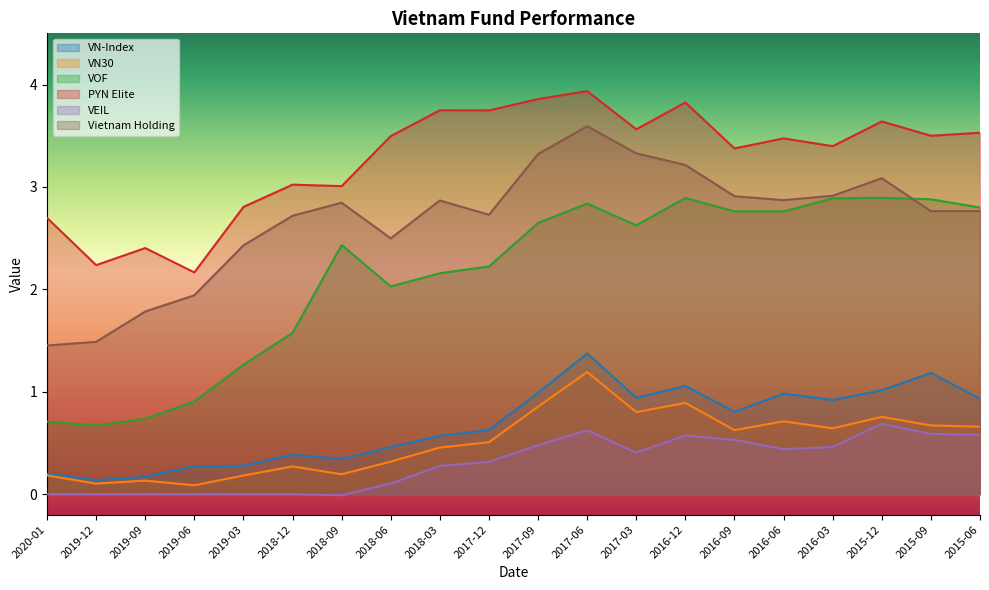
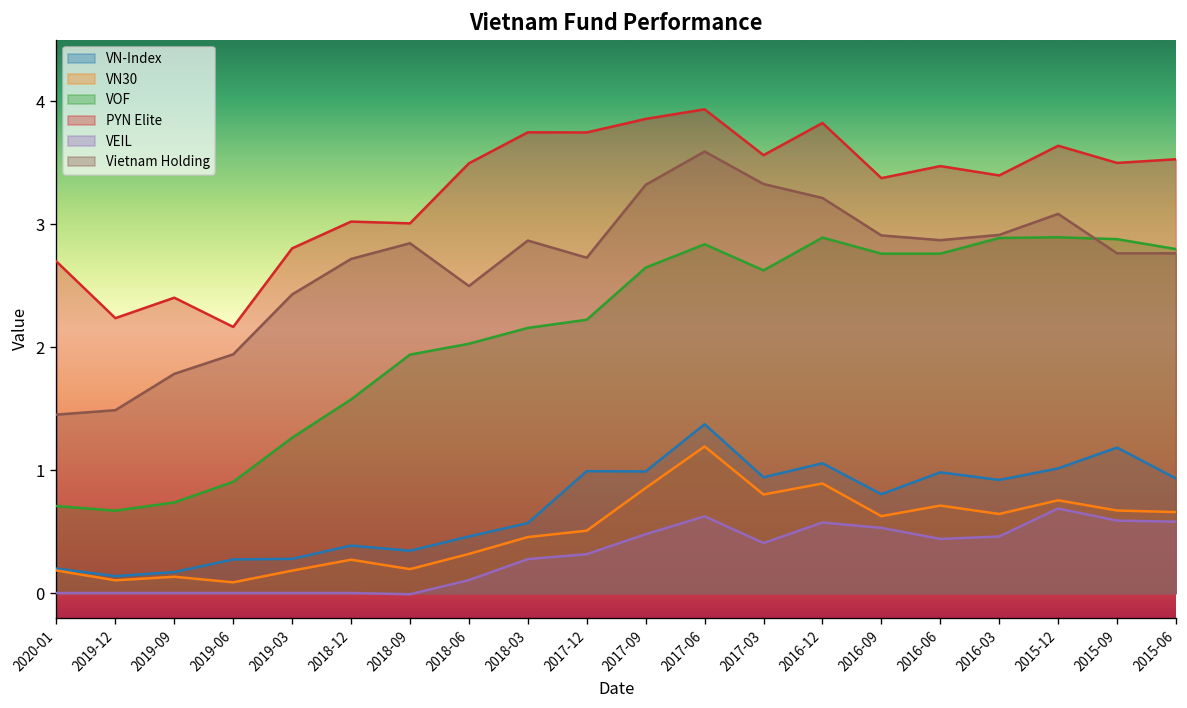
VOF, 2018-09: 2.43 -> 1.94
VN-Index, 2017-12: 0.63 -> 0.99
